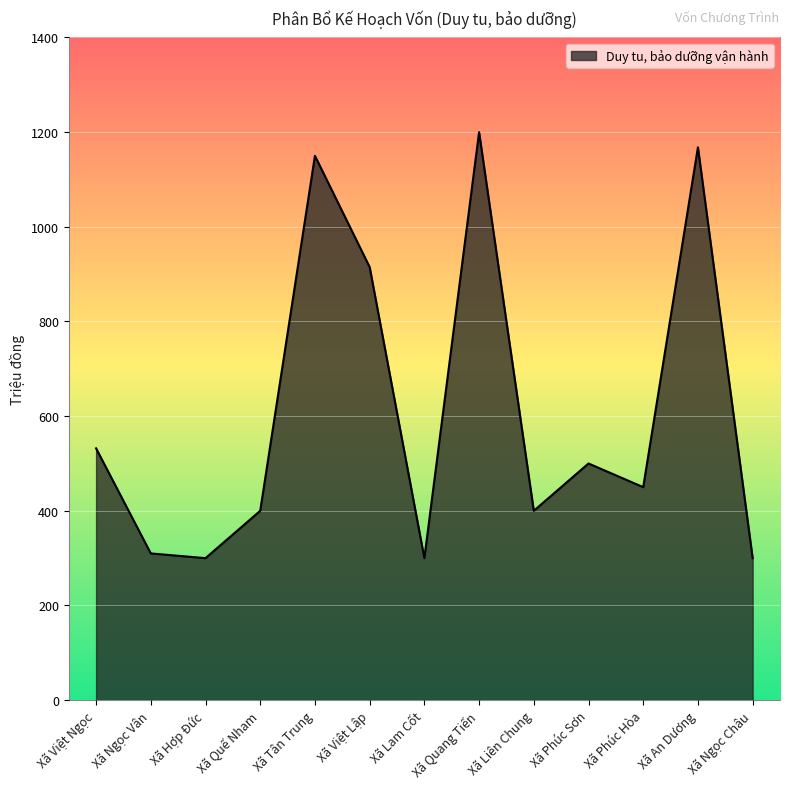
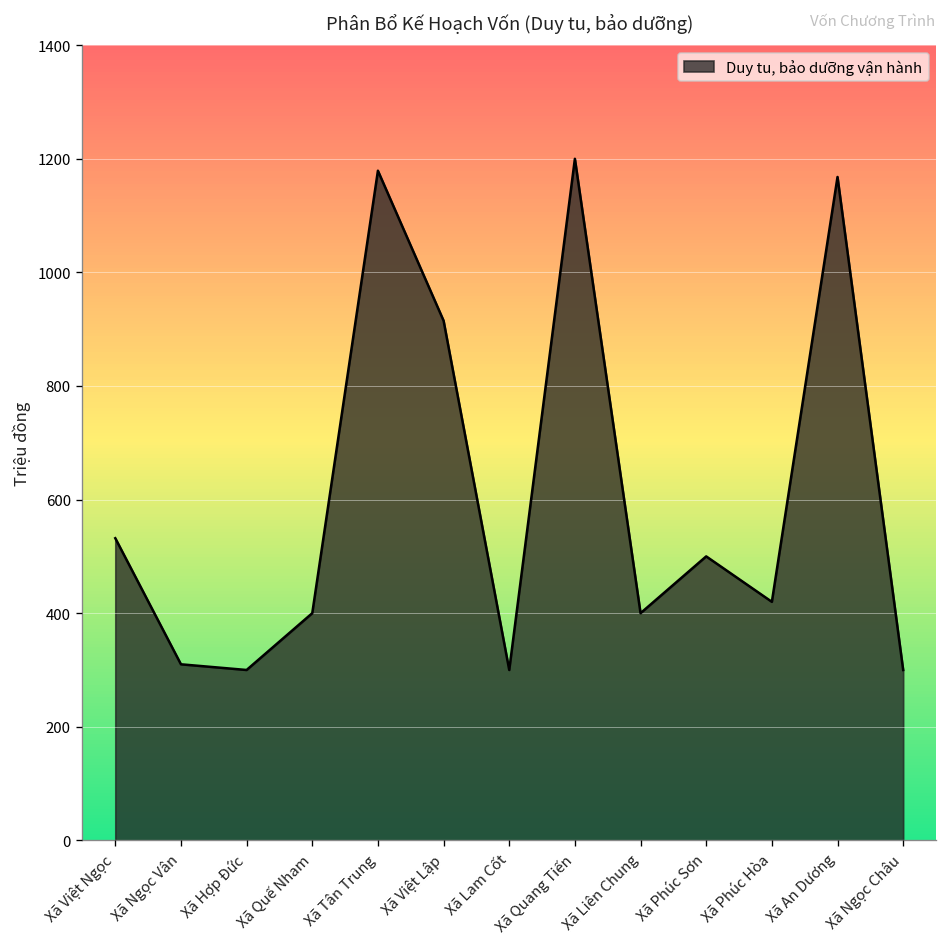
Xã Tân Trung: 1150 -> 1180
Xã Phúc Hòa: 450 -> 420
